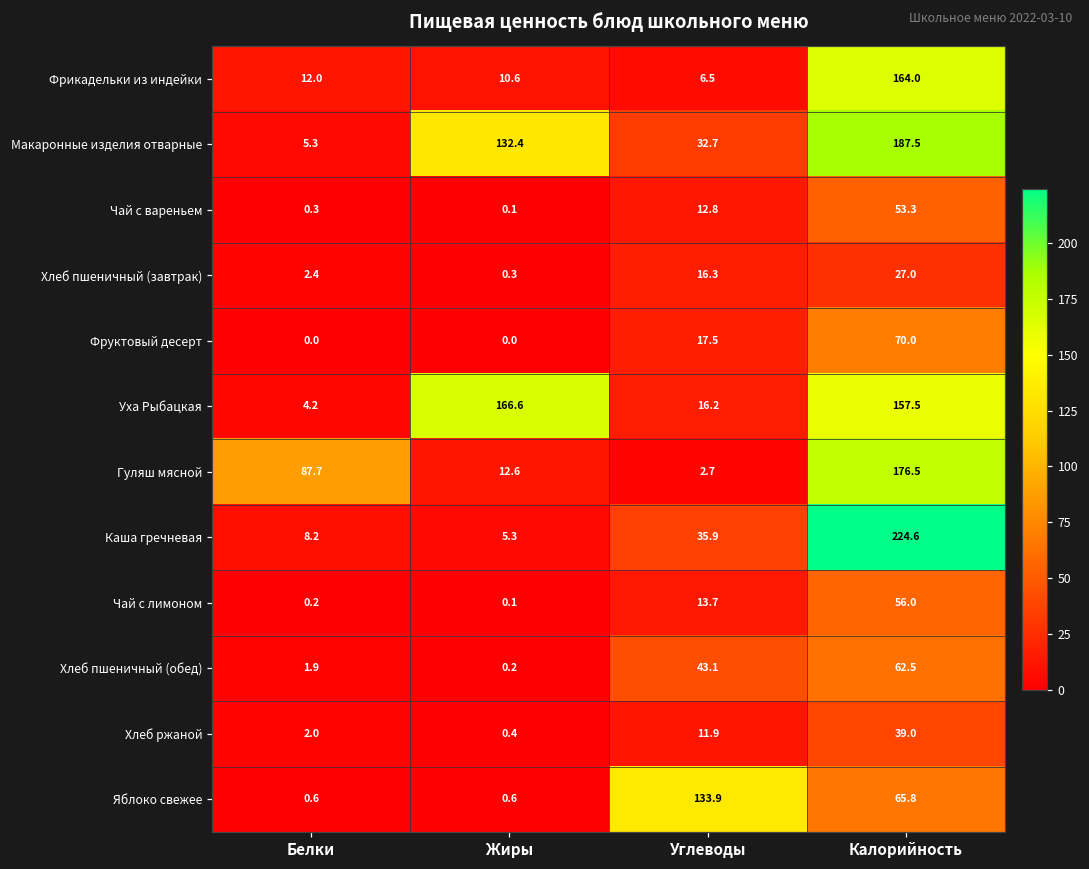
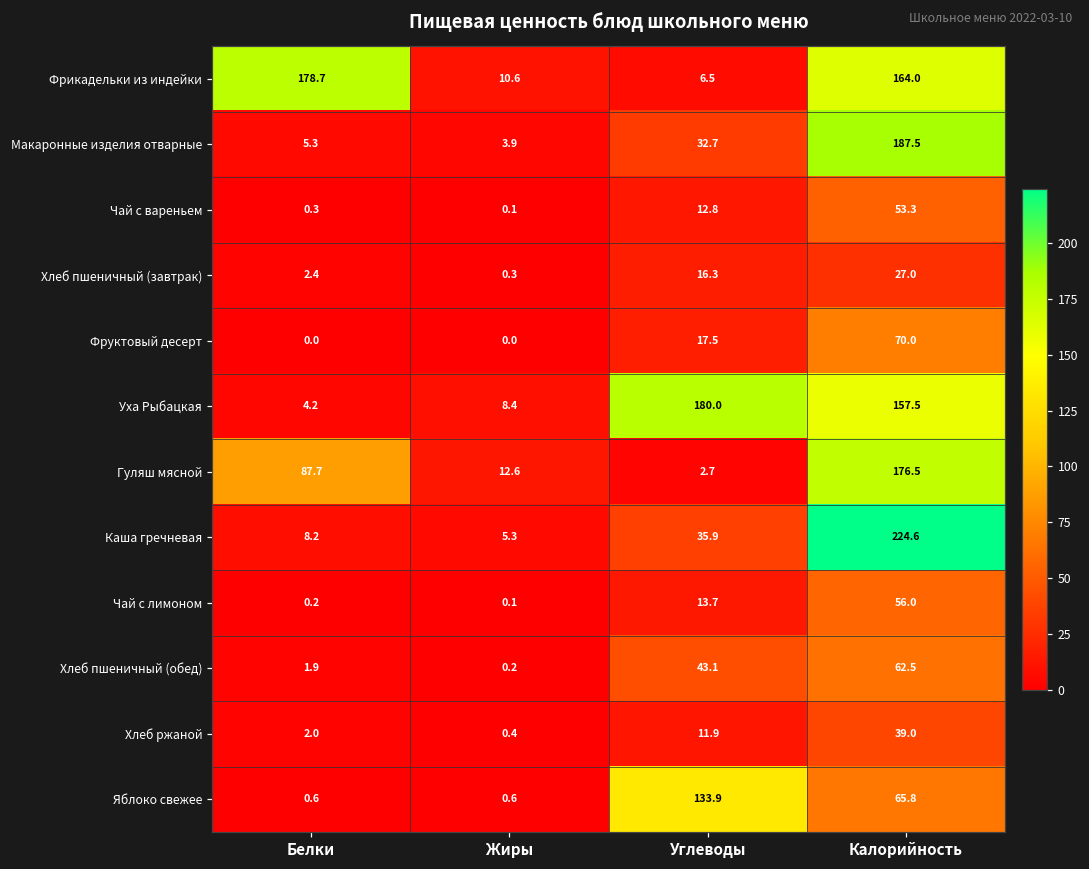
Фрикадельки из индейки, Белки: 12.0 -> 178.7
Макаронные изделия отварные, Жиры: 132.4 -> 3.9
Уха Рыбацкая, Жиры: 166.6 -> 8.4
Уха Рыбацкая, Углеводы: 16.2 -> 180.0
